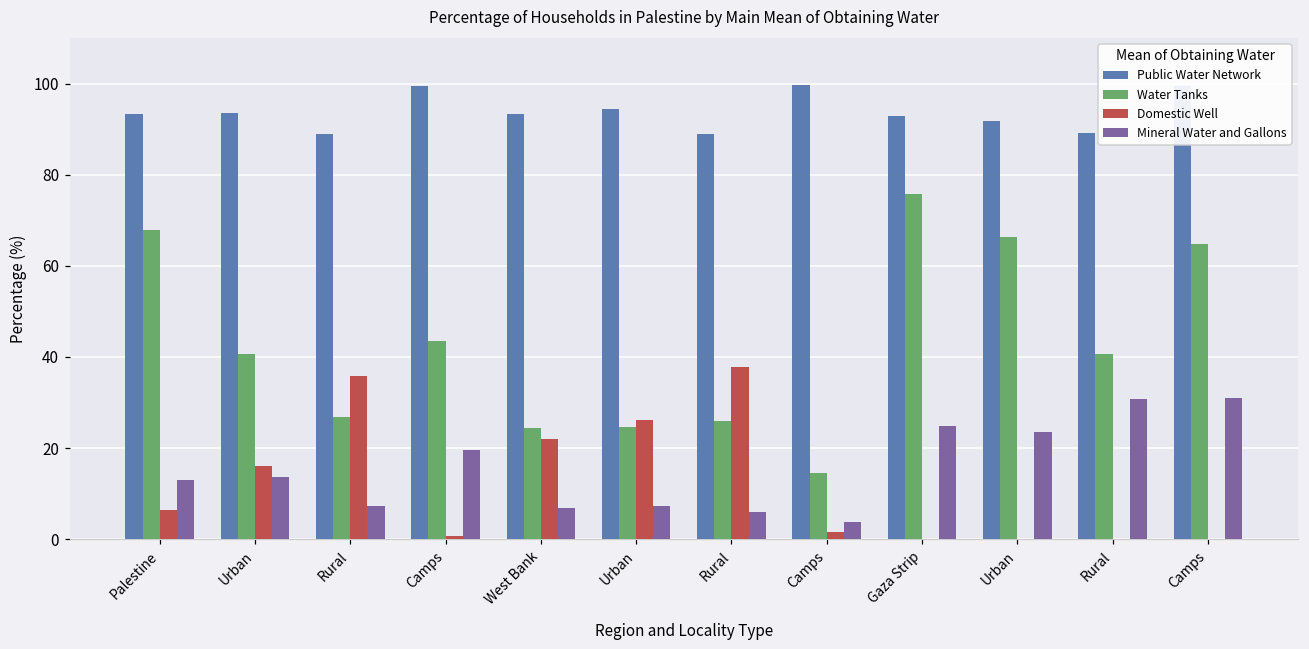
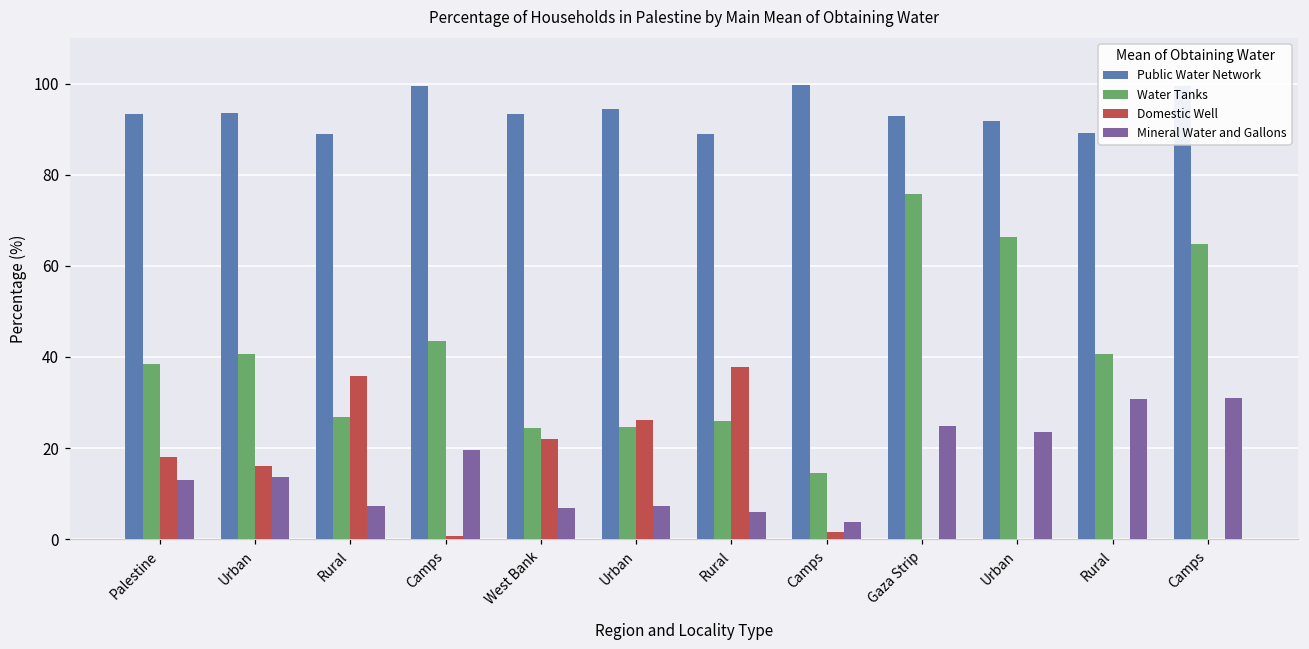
Water Tanks, Palestine: 68 -> 38
Domestic Well, Palestine: 6 -> 18
